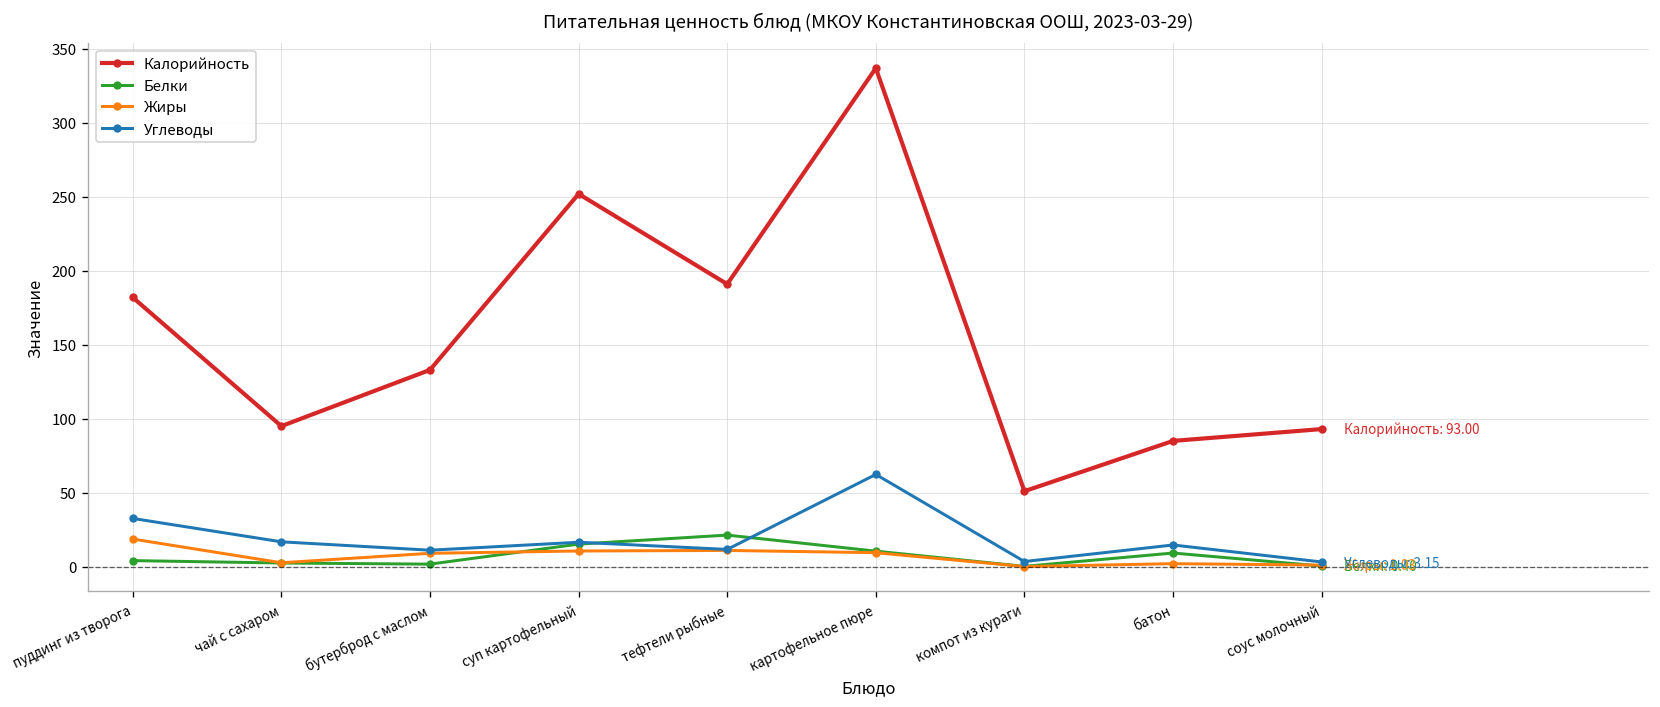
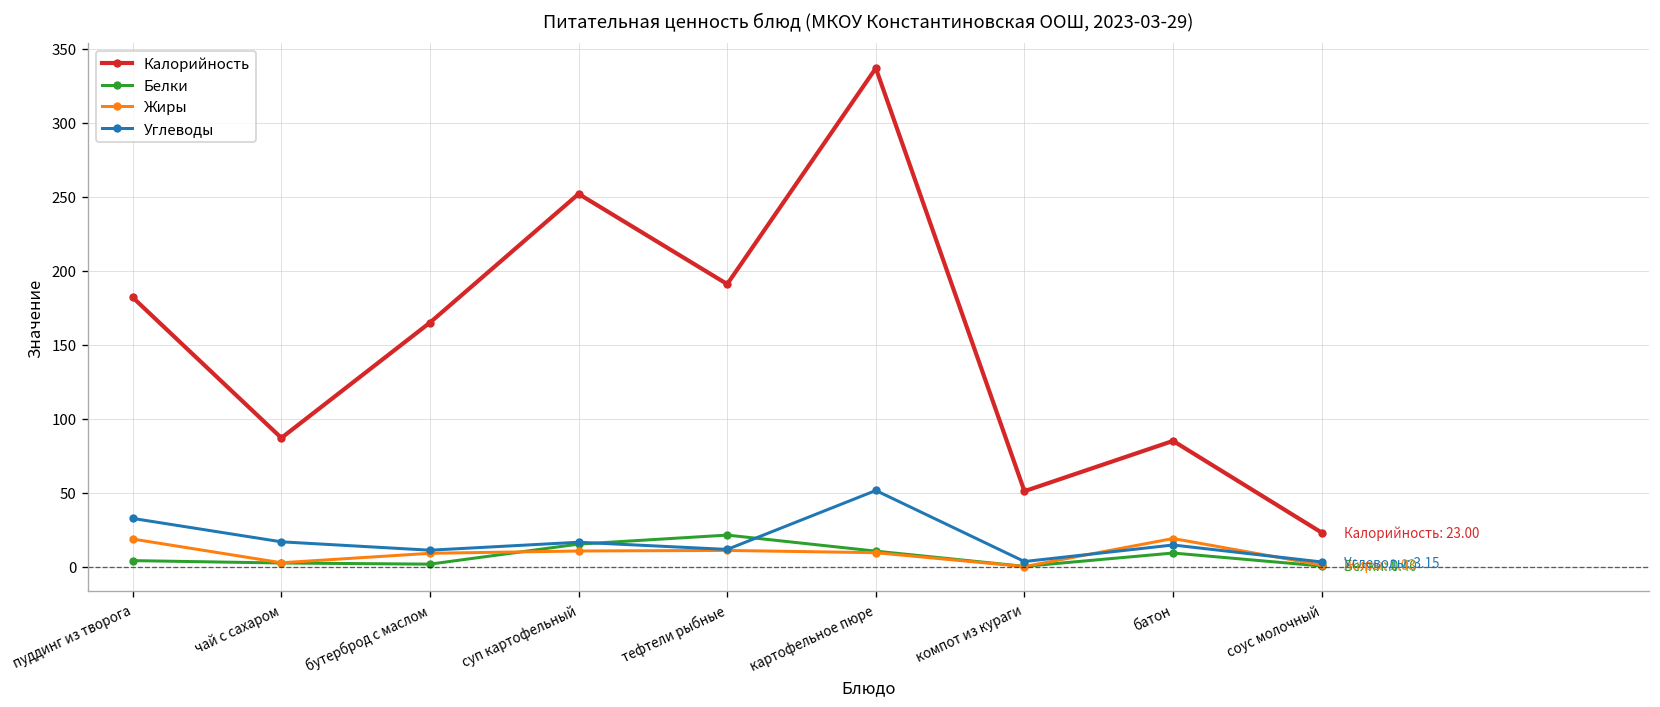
Калорийность, чай с сахаром: 95 -> 87
Калорийность, бутерброд с маслом: 133 -> 165
Углеводы, картофельное пюре: 62 -> 51
Жиры, батон: 2 -> 19
Калорийность, соус молочный: 93.00 -> 23.00
